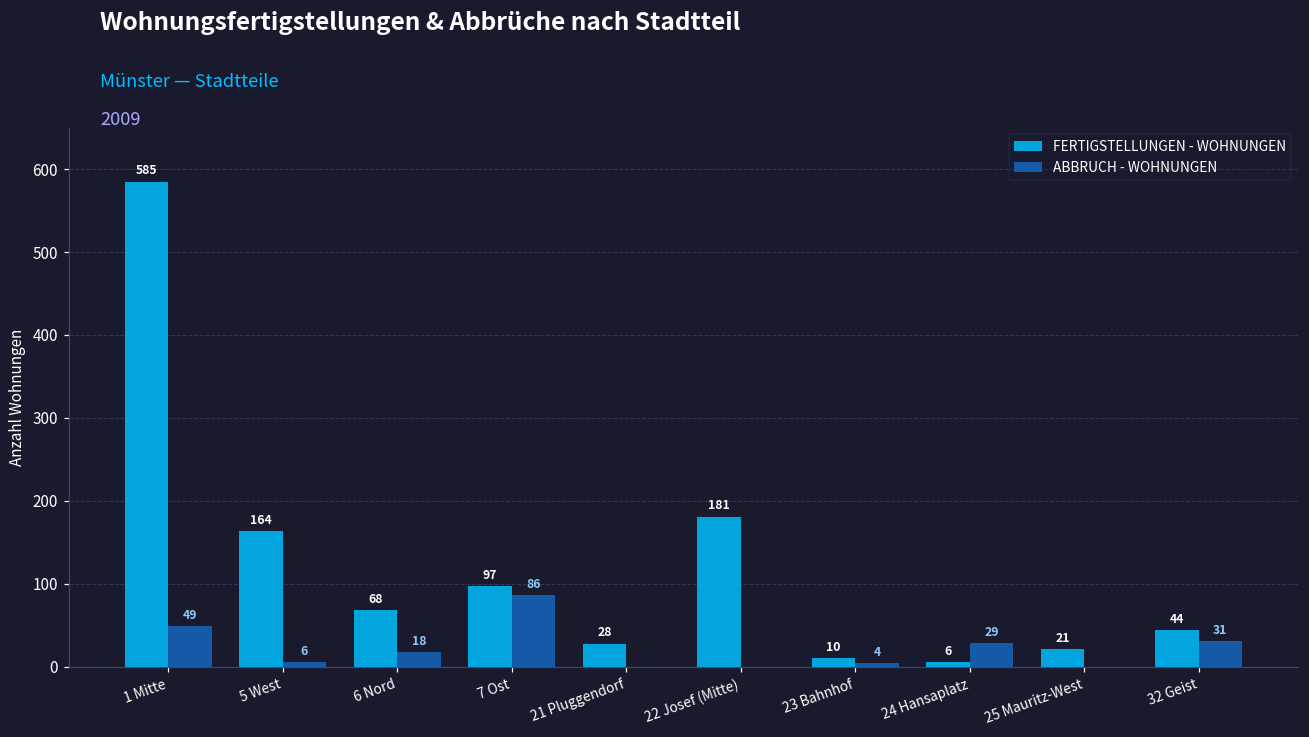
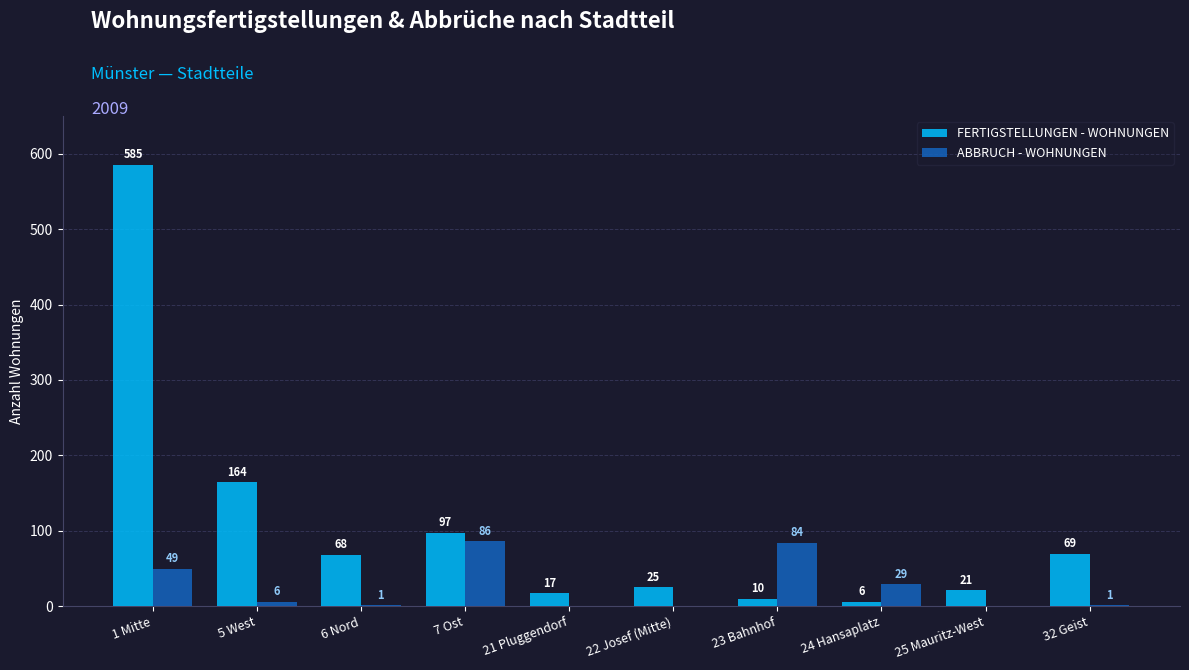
ABBRUCH - WOHNUNGEN, 6 Nord: 18 -> 1
FERTIGSTELLUNGEN - WOHNUNGEN, 21 Pluggendorf: 28 -> 17
FERTIGSTELLUNGEN - WOHNUNGEN, 22 Josef (Mitte): 181 -> 25
ABBRUCH - WOHNUNGEN, 23 Bahnhof: 4 -> 84
FERTIGSTELLUNGEN - WOHNUNGEN, 32 Geist: 44 -> 69
ABBRUCH - WOHNUNGEN, 32 Geist: 31 -> 1
